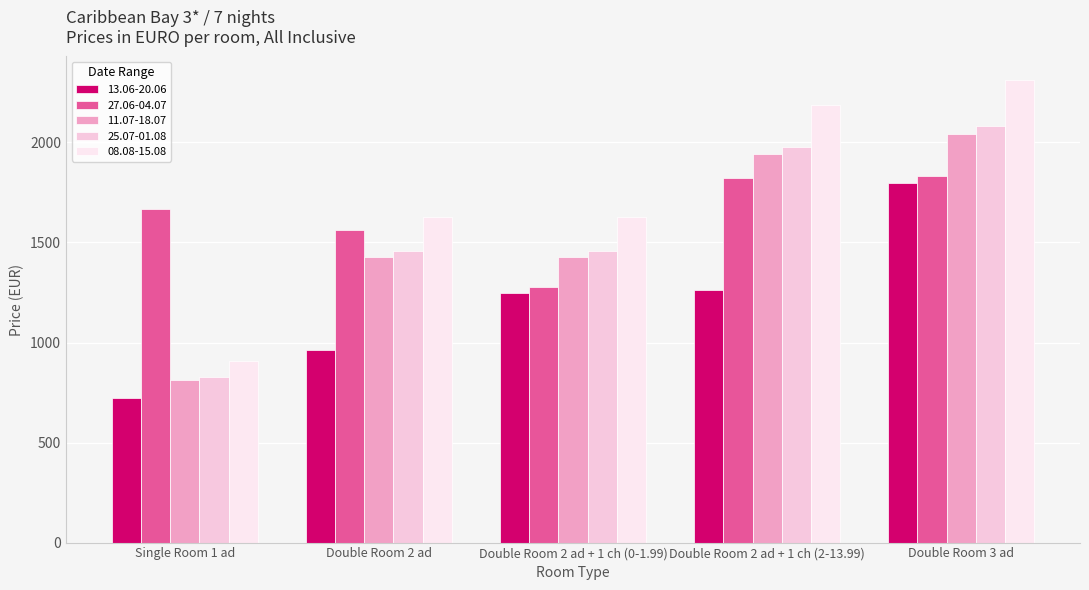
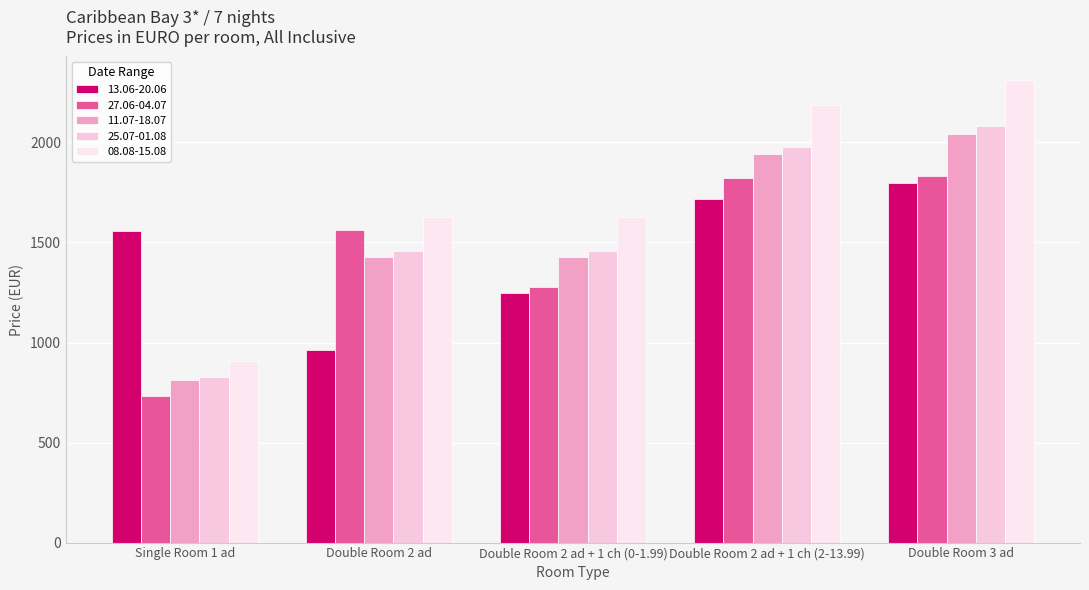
13.06-20.06, Single Room 1 ad: 720 -> 1560
27.06-04.07, Single Room 1 ad: 1670 -> 730
13.06-20.06, Double Room 2 ad + 1 ch (2-13.99): 1260 -> 1720
